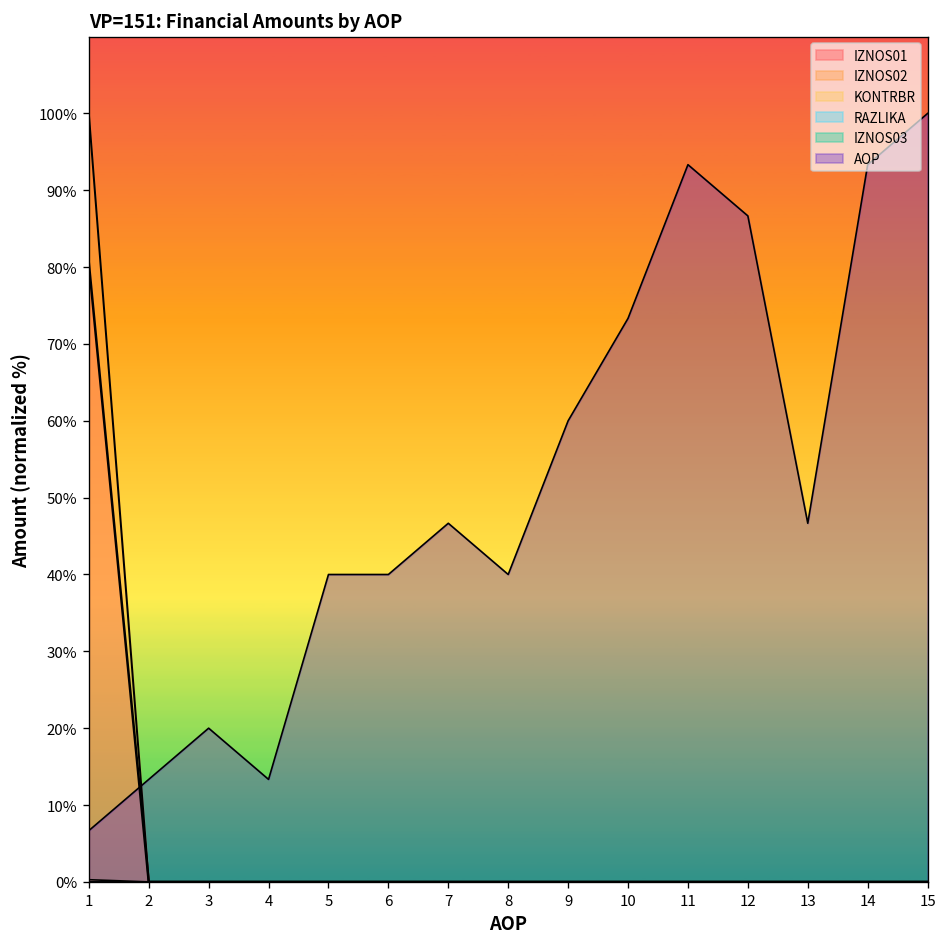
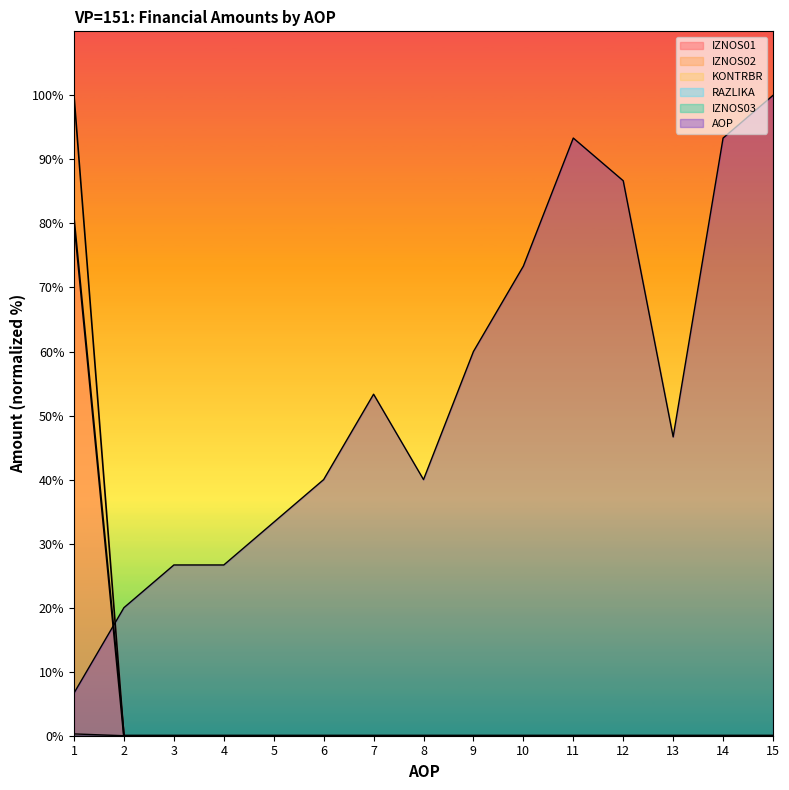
AOP, 2: 13% -> 20%
AOP, 3: 20% -> 27%
AOP, 4: 13% -> 27%
AOP, 5: 40% -> 33%
AOP, 7: 47% -> 53%
